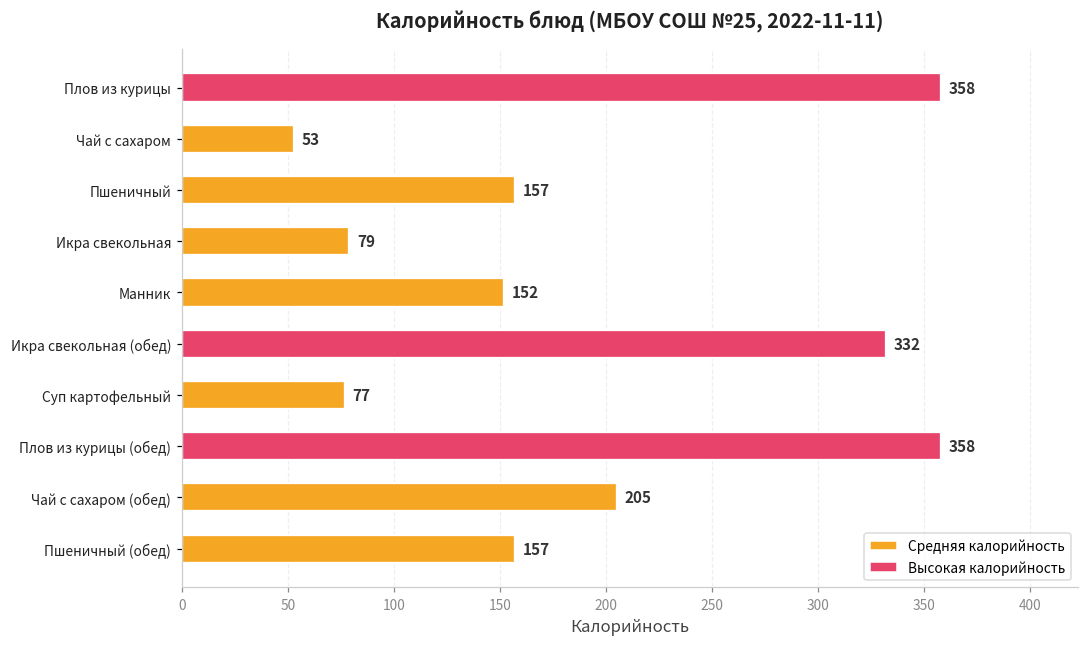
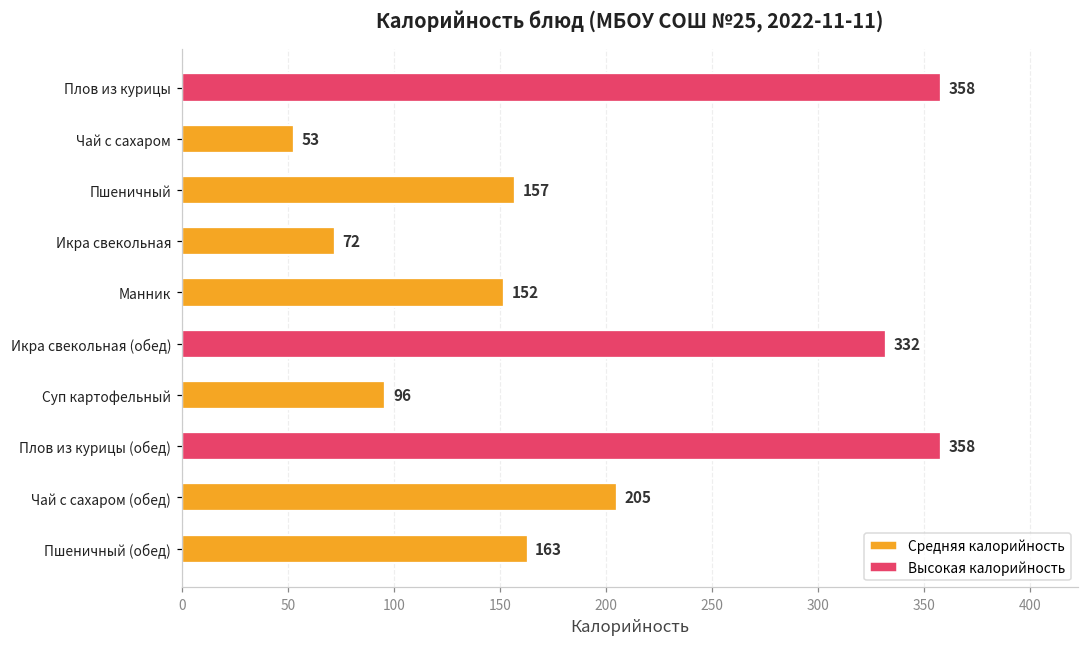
Икра свекольная: 79 -> 72
Суп картофельный: 77 -> 96
Пшеничный (обед): 157 -> 163
